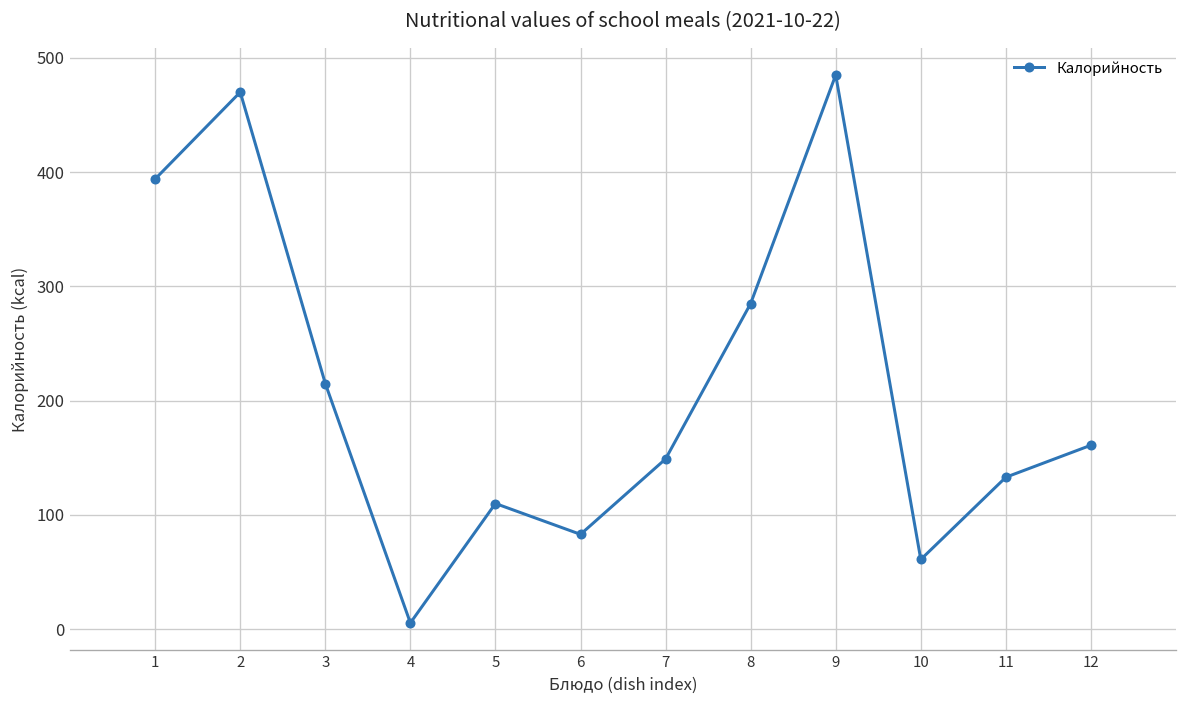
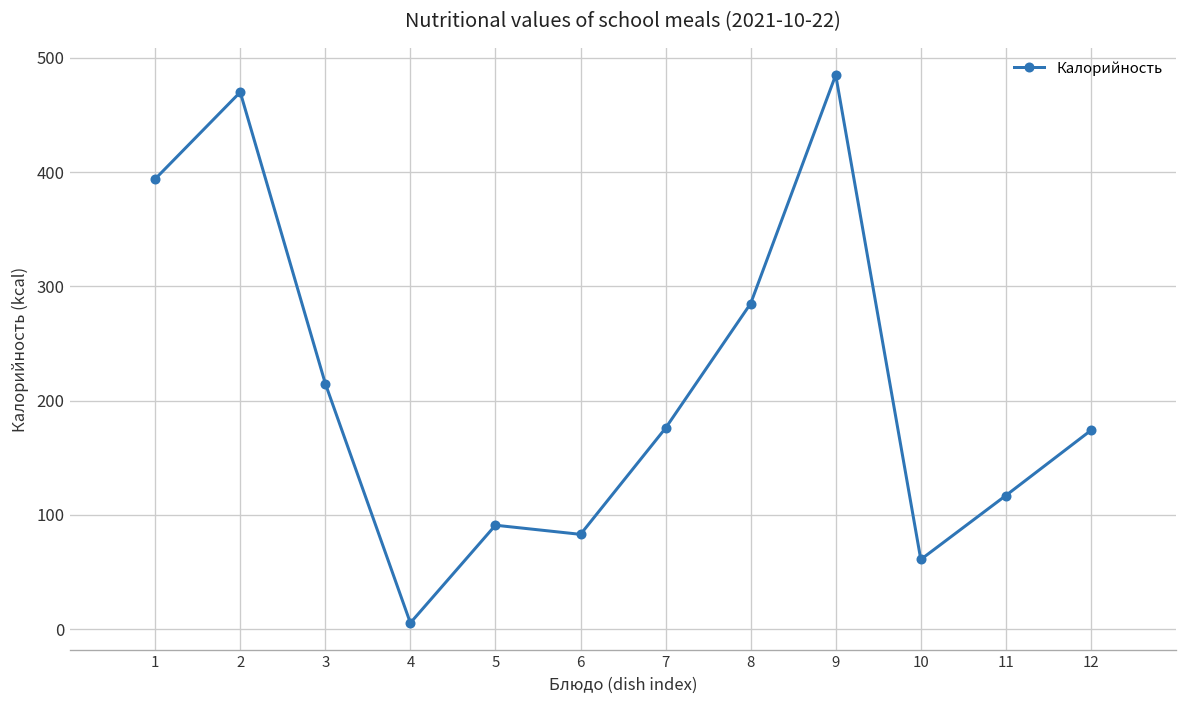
5: 110 -> 90
7: 150 -> 180
11: 130 -> 120
12: 160 -> 170
